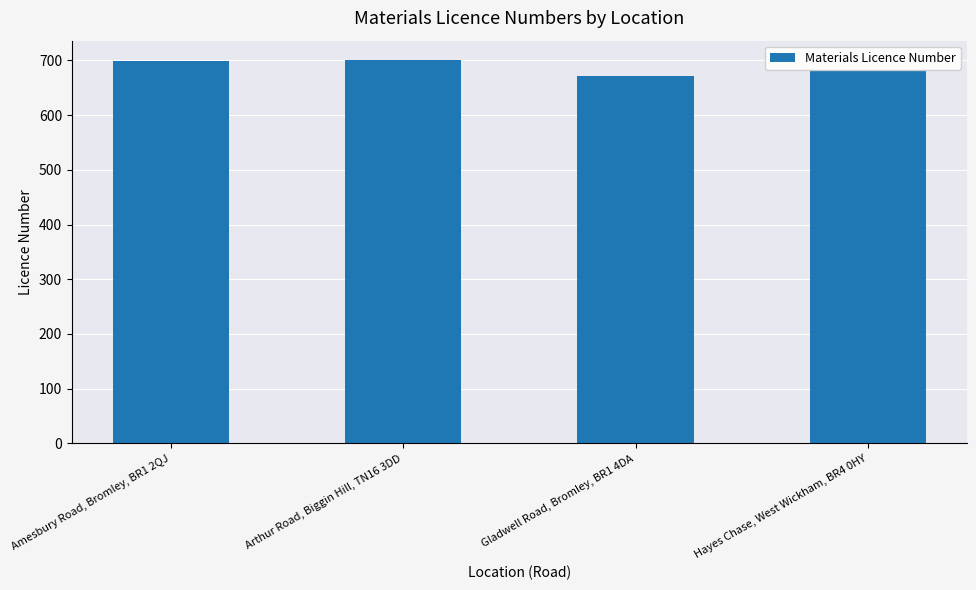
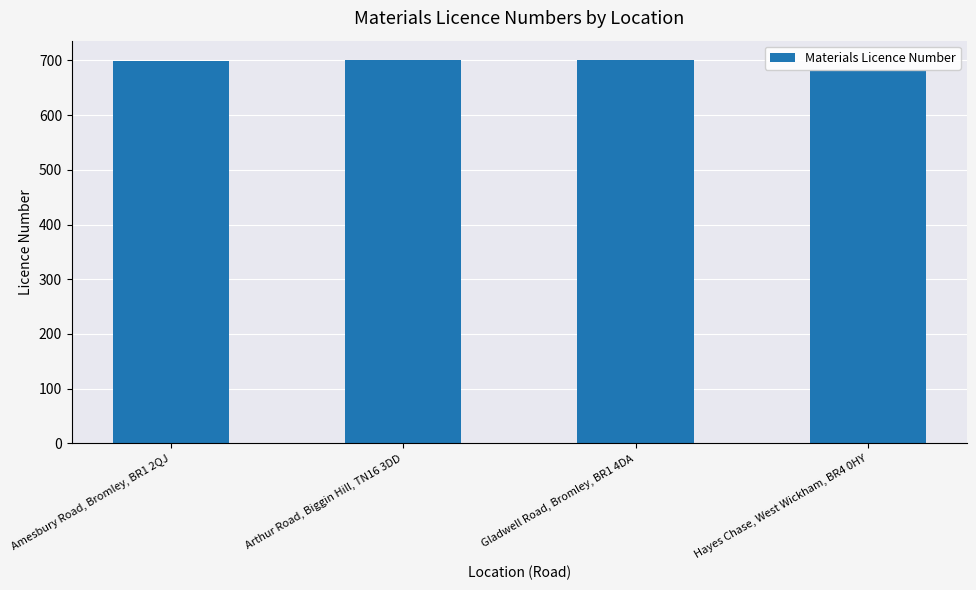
Gladwell Road, Bromley, BR1 4DA: 670 -> 700
